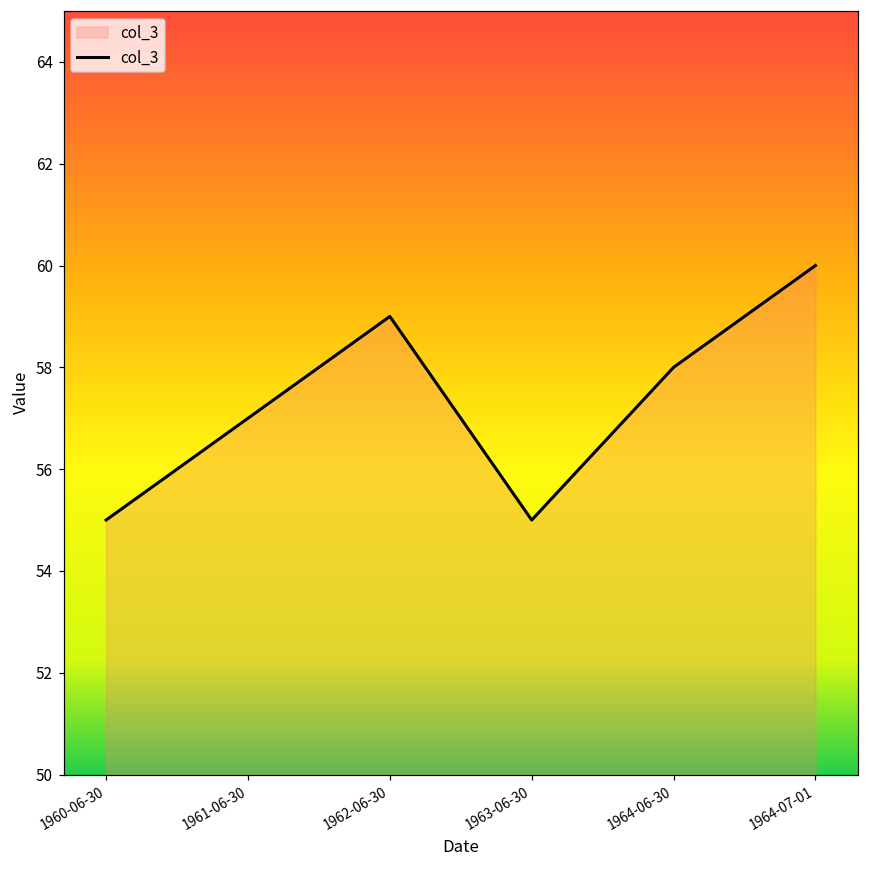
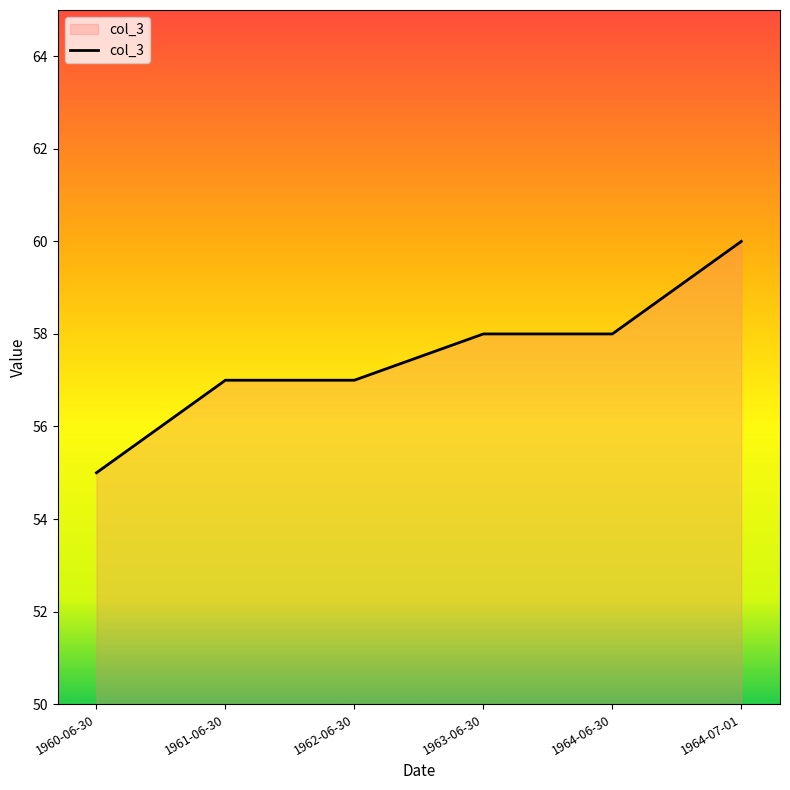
1962-06-30: 59 -> 57
1963-06-30: 55 -> 58
